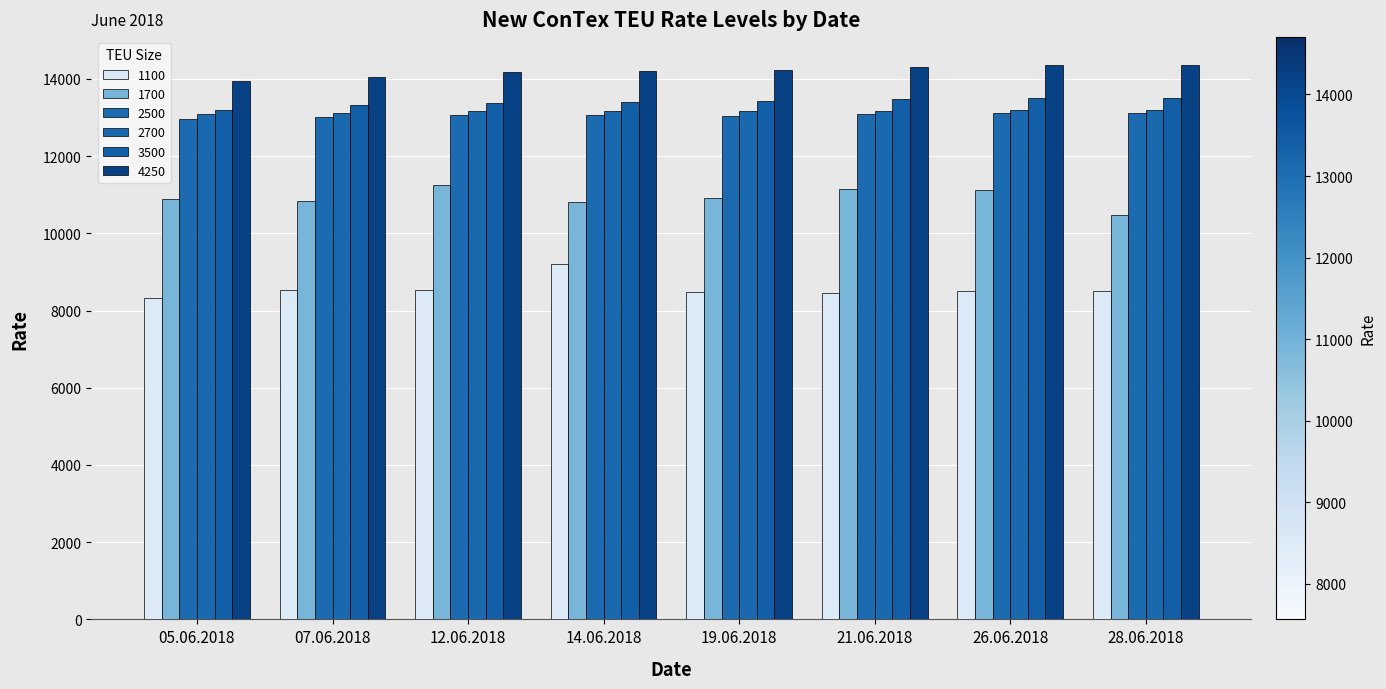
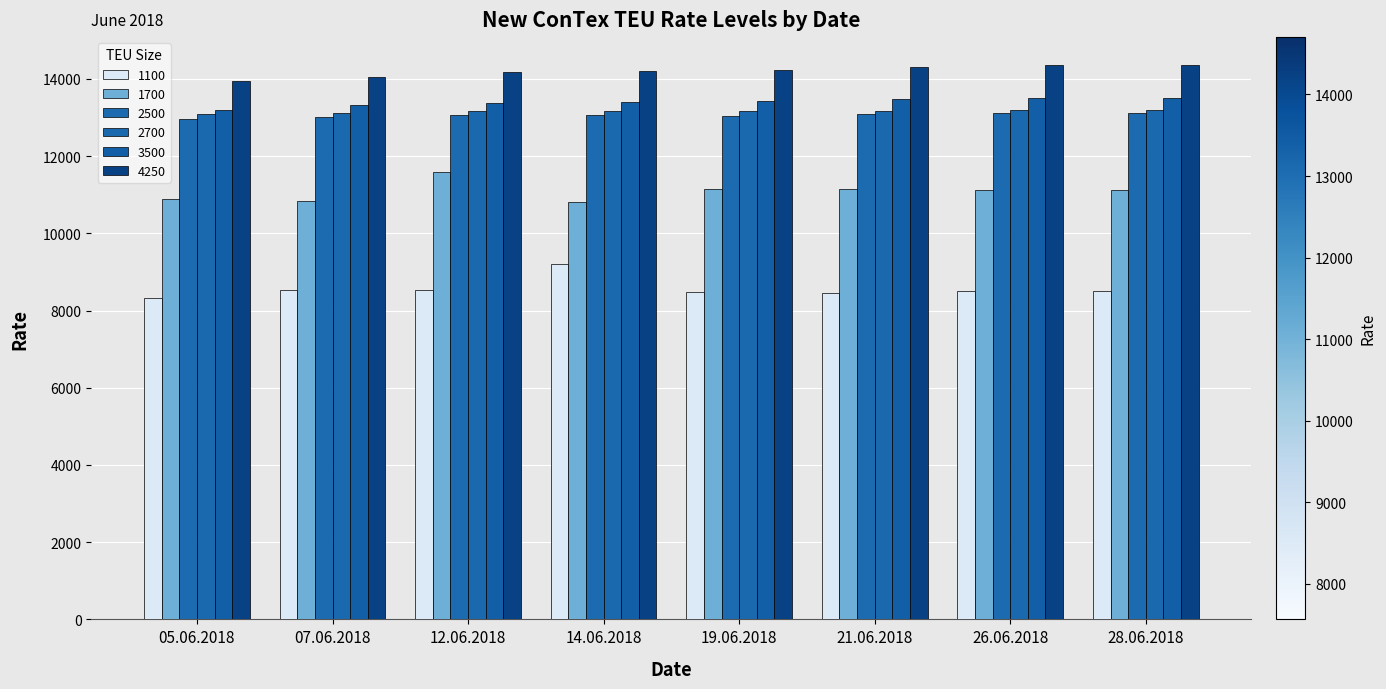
1700, 12.06.2018: 11200 -> 11600
1700, 19.06.2018: 10900 -> 11200
1700, 28.06.2018: 10500 -> 11100
